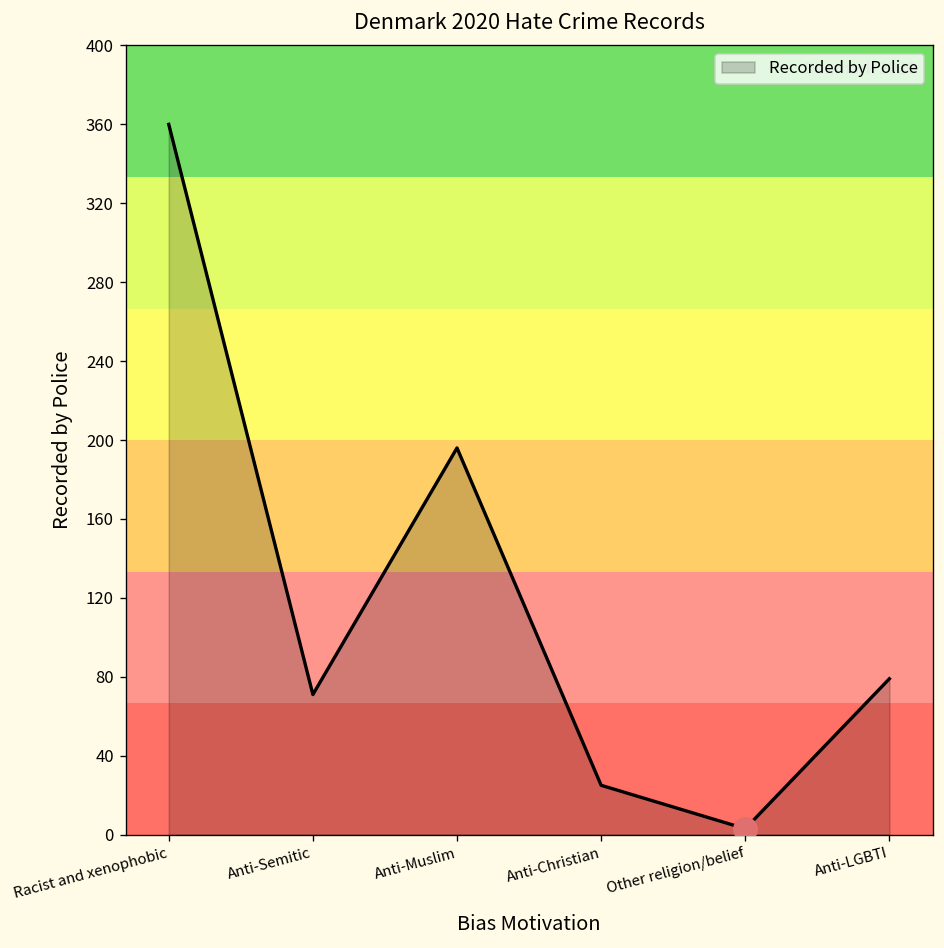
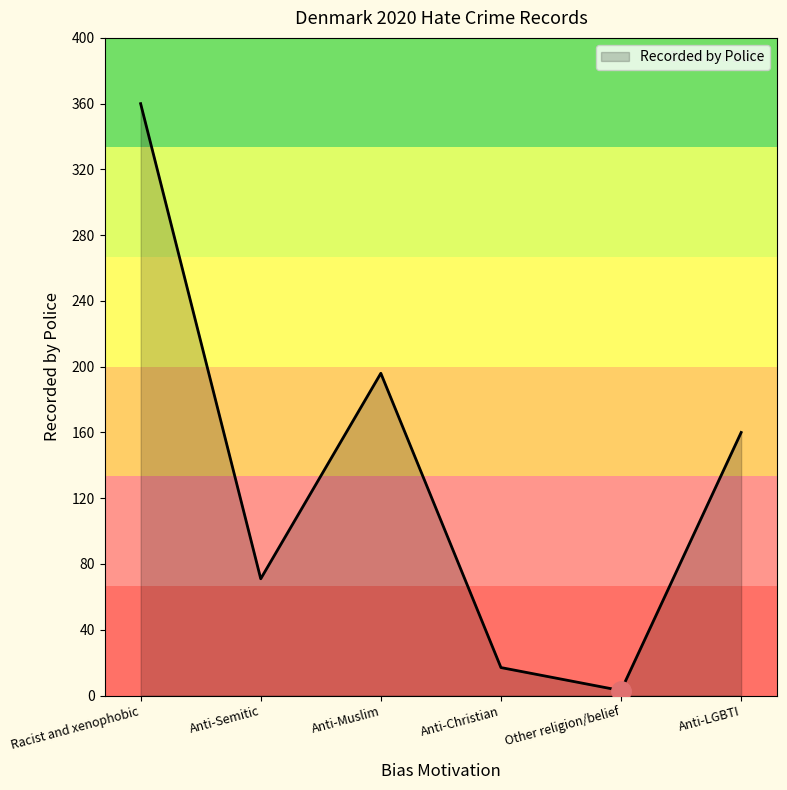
Recorded by Police, Anti-Christian: 25 -> 17
Recorded by Police, Anti-LGBTI: 79 -> 160
